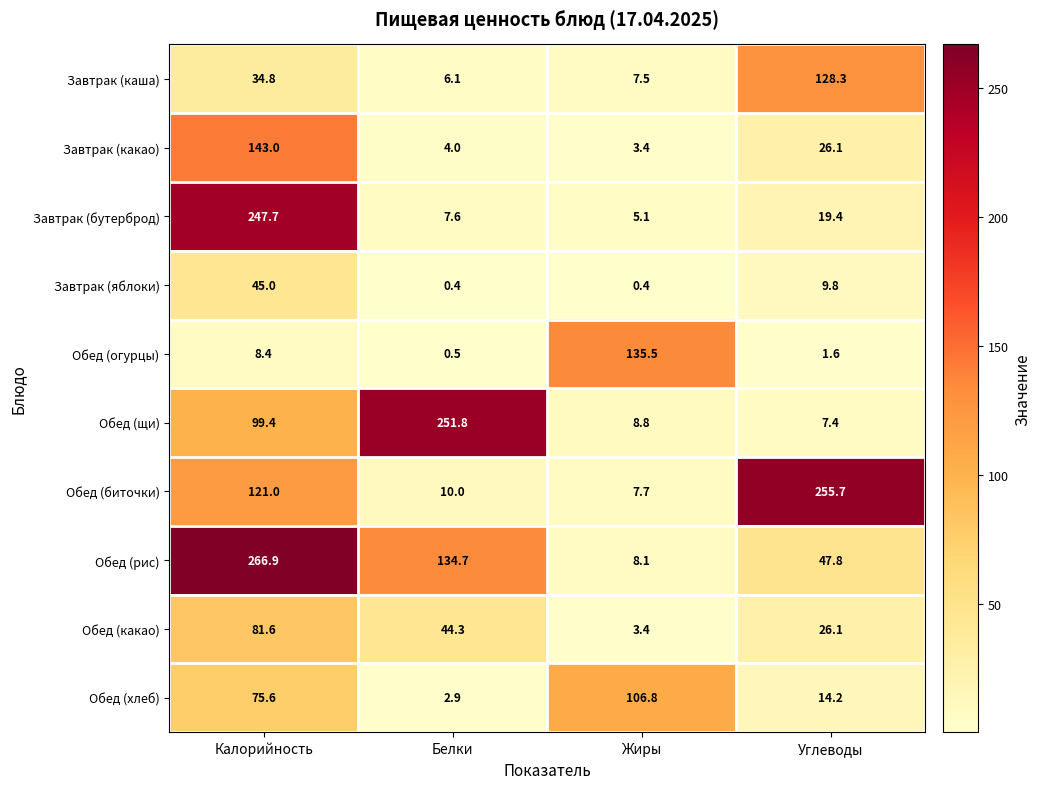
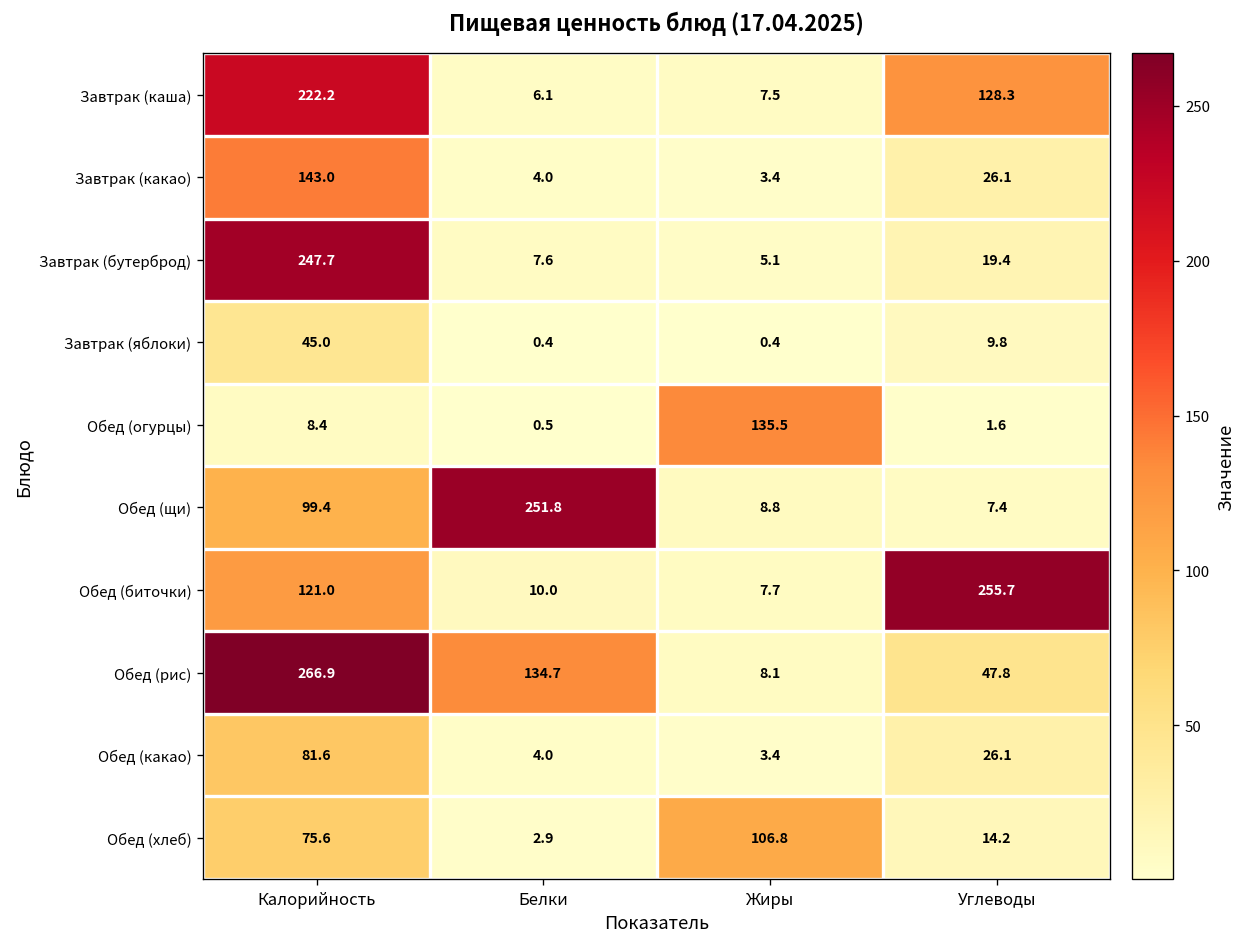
Завтрак (каша), Калорийность: 34.8 -> 222.2
Обед (какао), Белки: 44.3 -> 4.0
